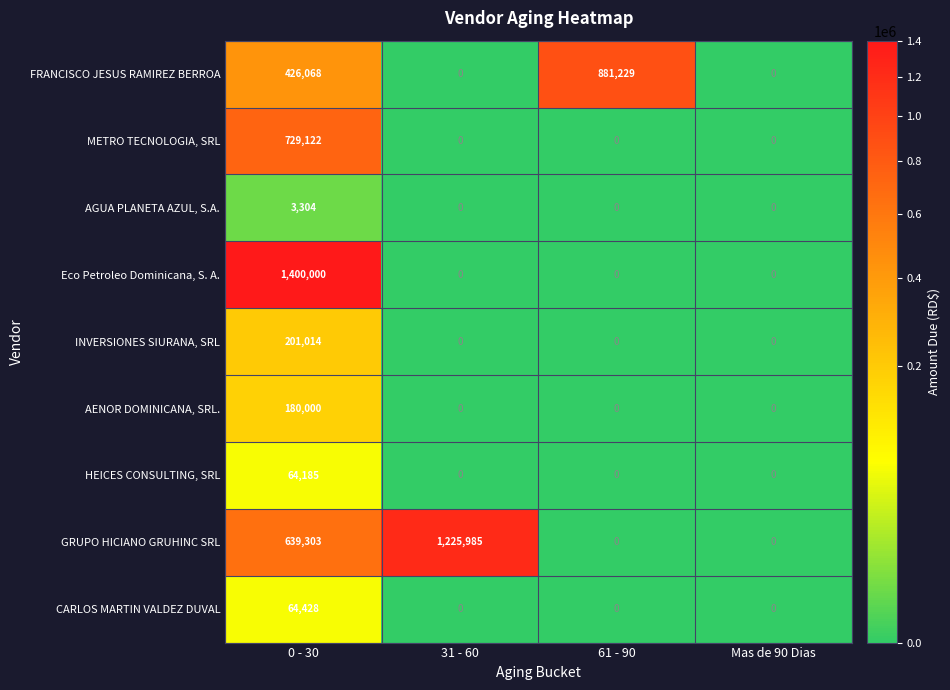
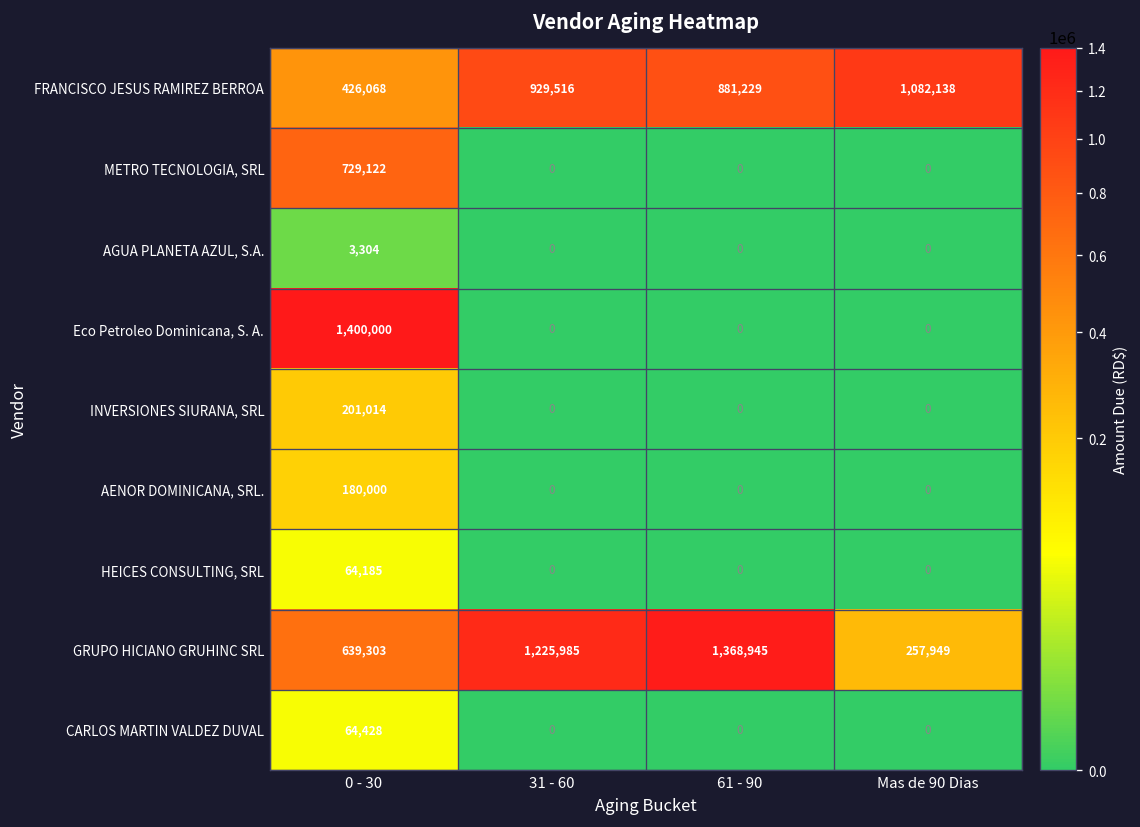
FRANCISCO JESUS RAMIREZ BERROA, 31 - 60: 0 -> 929,516
FRANCISCO JESUS RAMIREZ BERROA, Mas de 90 Dias: 0 -> 1,082,138
GRUPO HICIANO GRUHINC SRL, 61 - 90: 0 -> 1,368,945
GRUPO HICIANO GRUHINC SRL, Mas de 90 Dias: 0 -> 257,949
